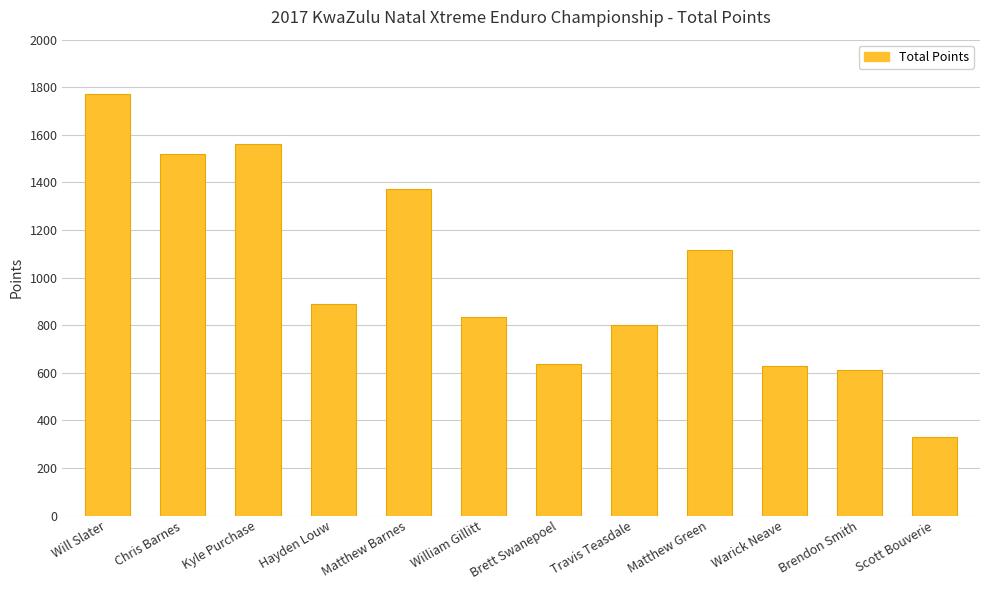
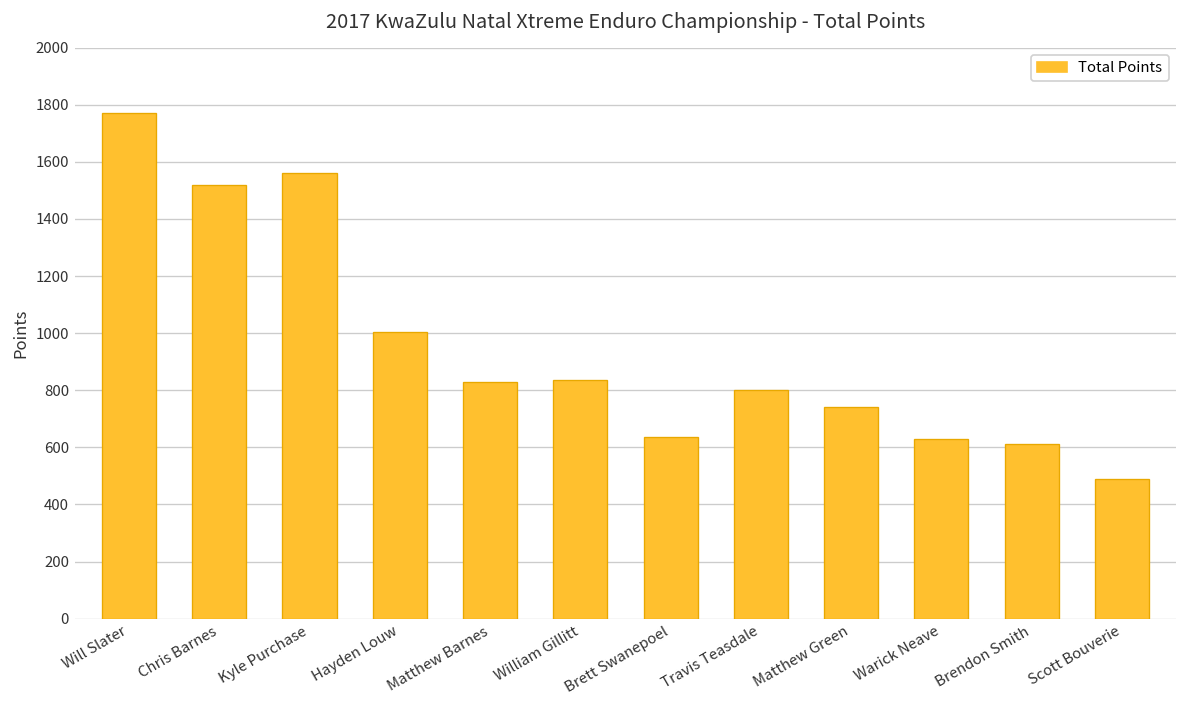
Hayden Louw: 890 -> 1000
Matthew Barnes: 1370 -> 830
Matthew Green: 1120 -> 740
Scott Bouverie: 330 -> 490
